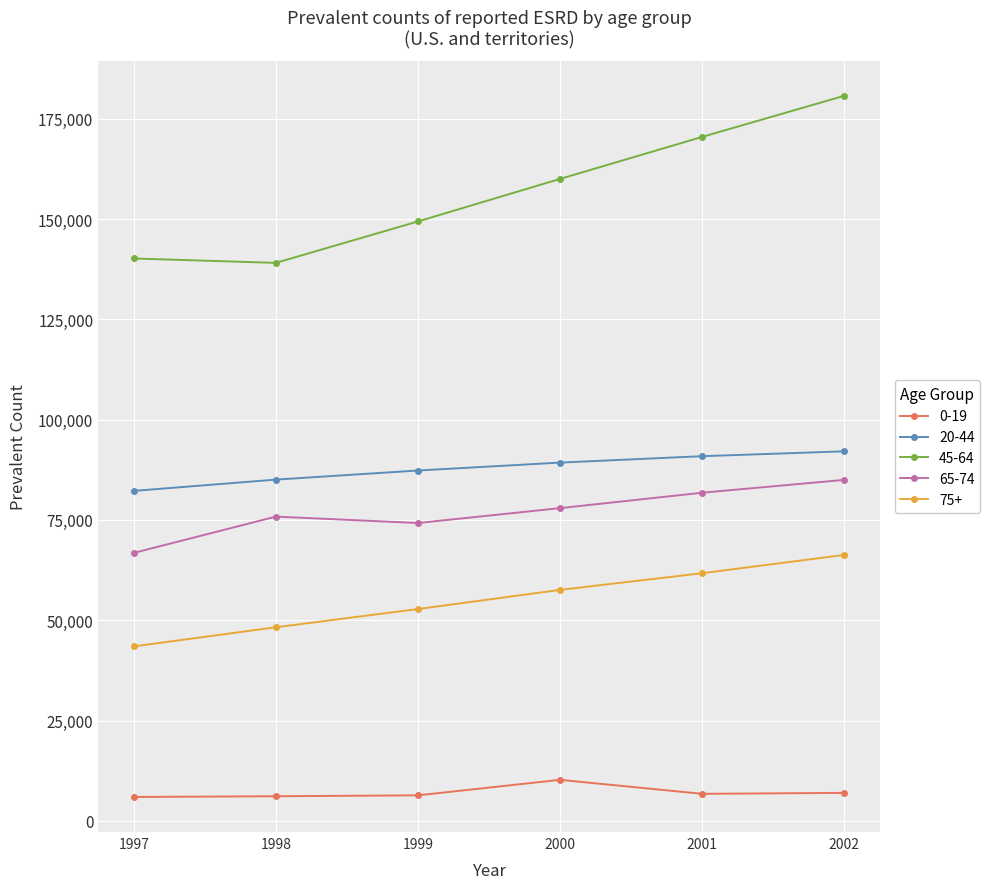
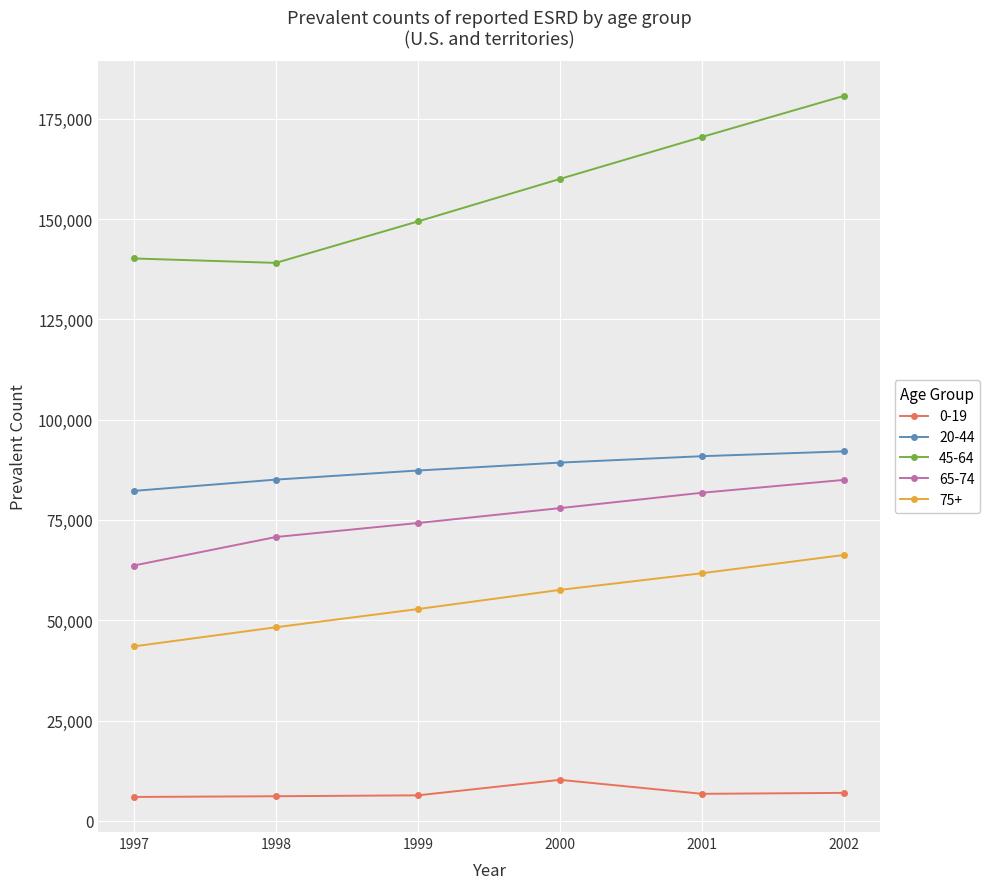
65-74, 1997: 67,000 -> 64,000
65-74, 1998: 76,000 -> 71,000
